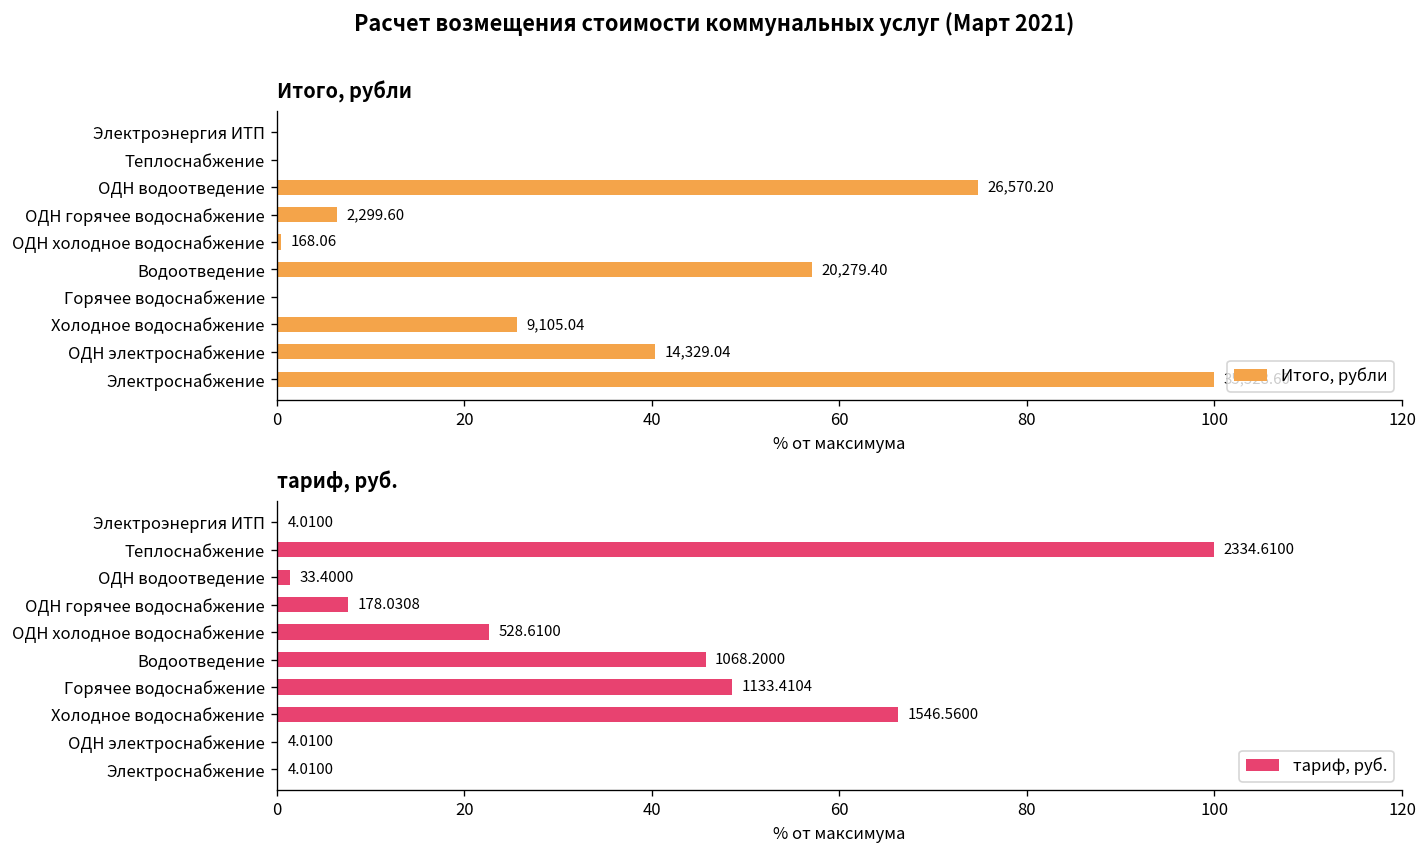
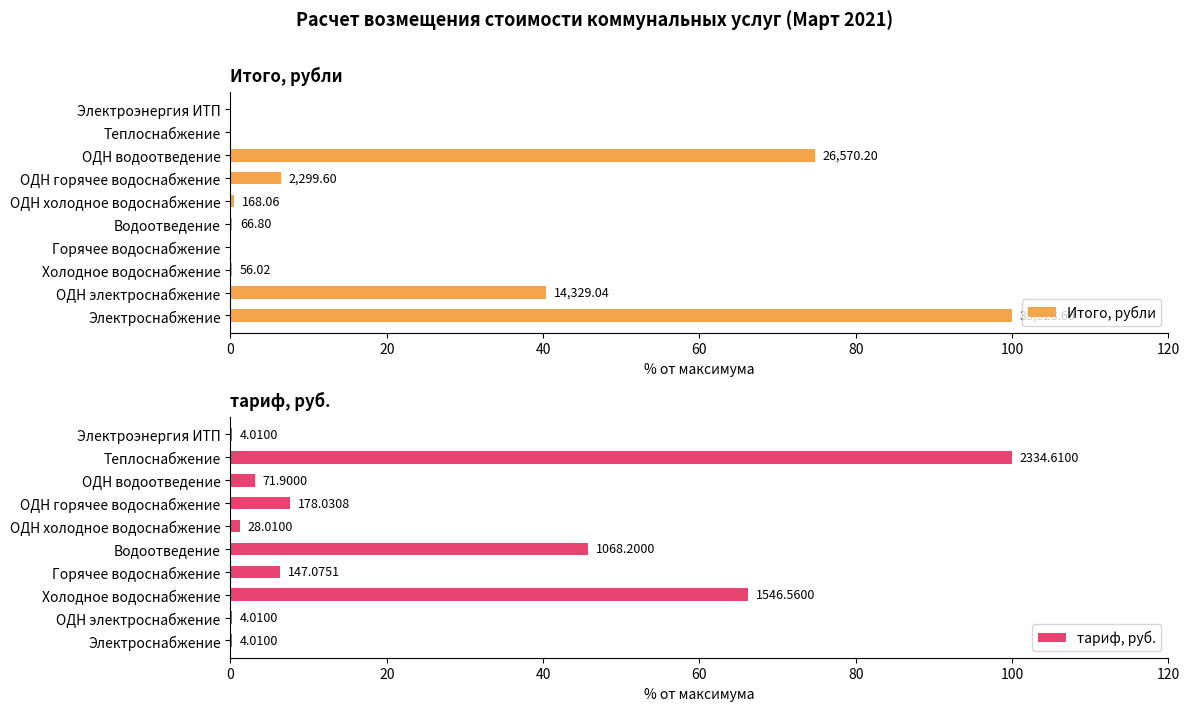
Итого, рубли, Водоотведение: 20,279.40 -> 66.80
Итого, рубли, Холодное водоснабжение: 9,105.04 -> 56.02
тариф, руб., ОДН водоотведение: 33.4000 -> 71.9000
тариф, руб., ОДН холодное водоснабжение: 528.6100 -> 28.0100
тариф, руб., Горячее водоснабжение: 1133.4104 -> 147.0751
